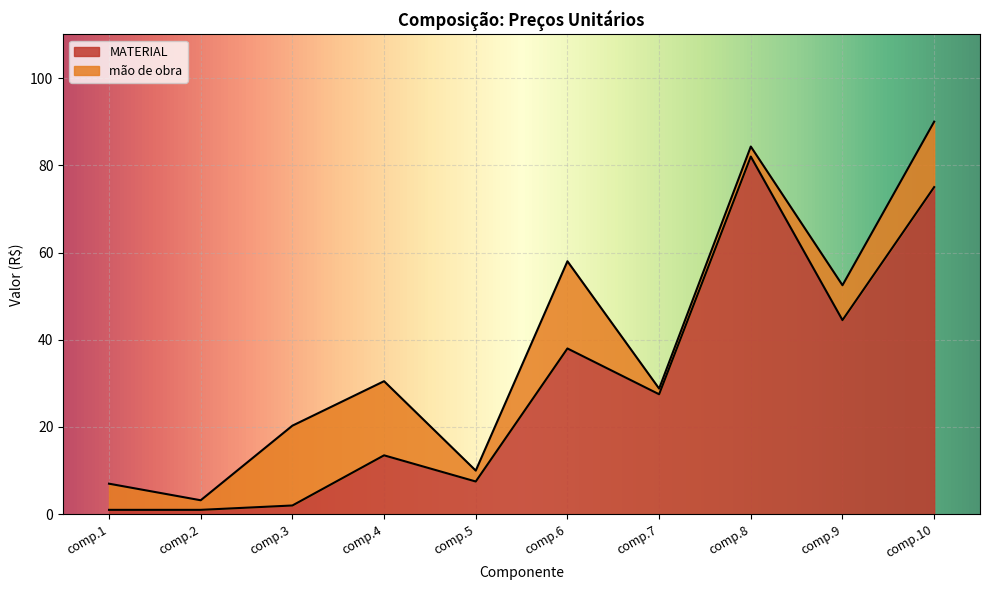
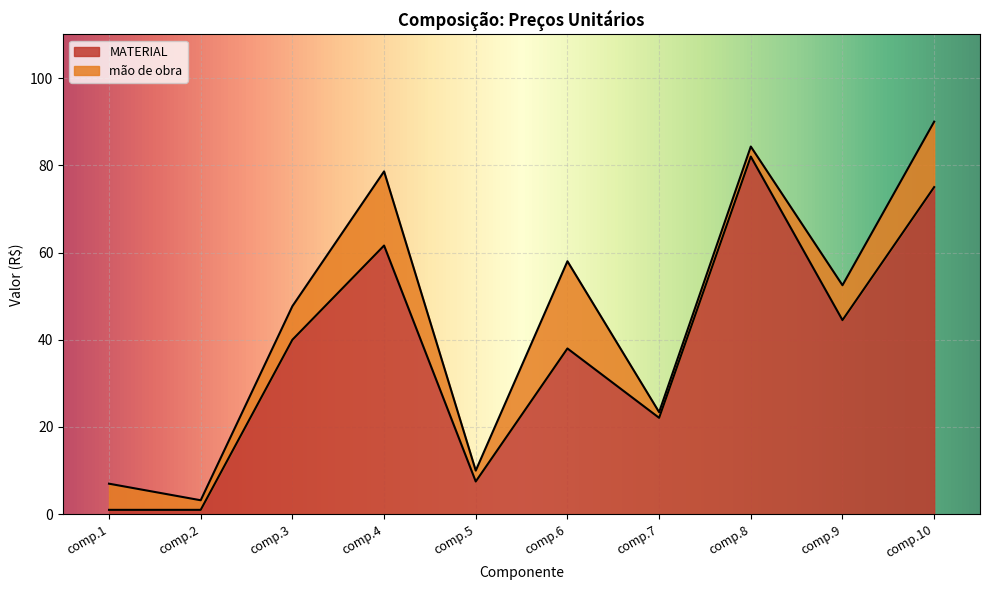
MATERIAL, comp.3: 2 -> 40
mão de obra, comp.3: 18 -> 8
MATERIAL, comp.4: 14 -> 62
MATERIAL, comp.7: 28 -> 22
